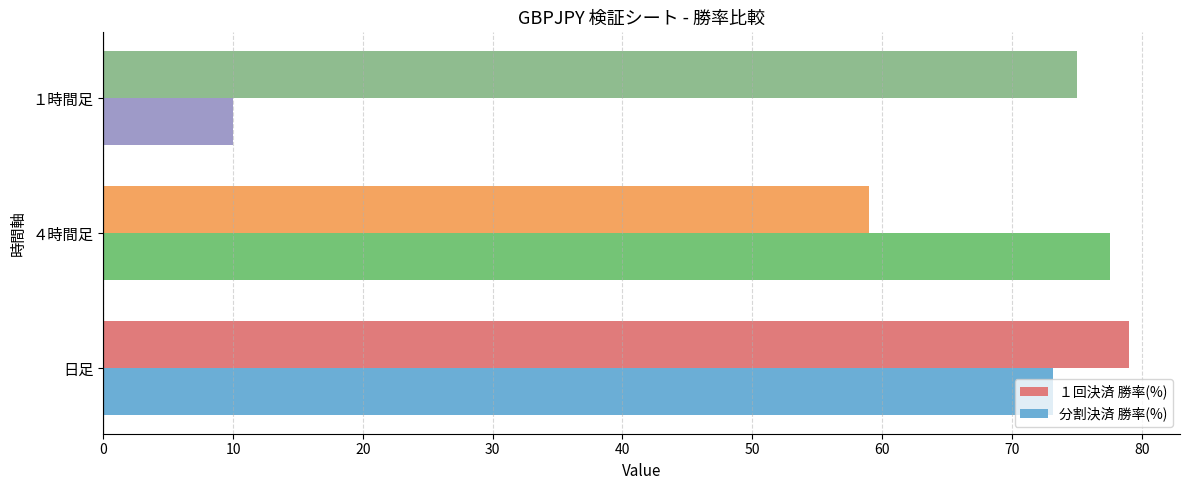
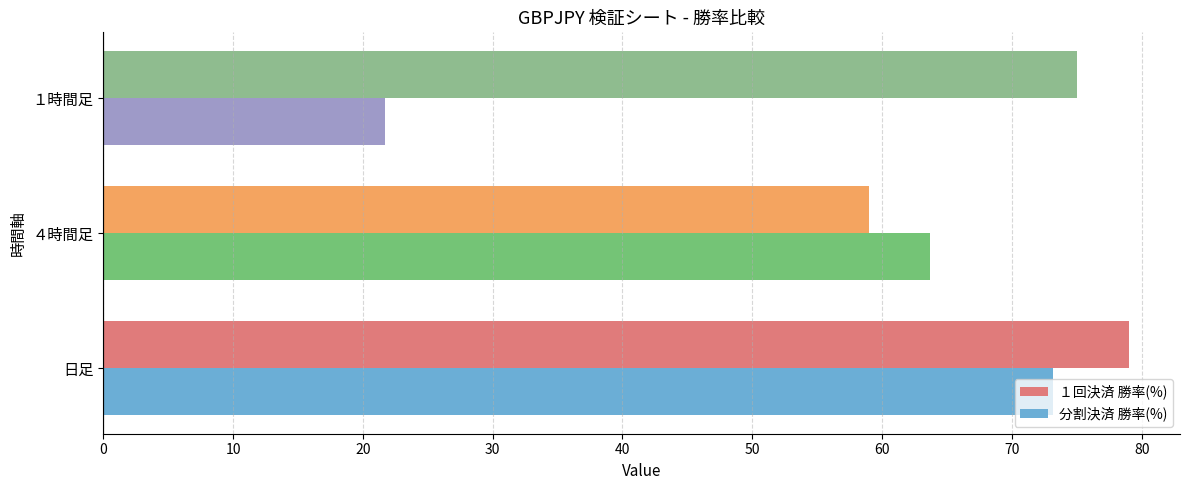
分割決済 勝率(%), １時間足: 10.0 -> 21.7
分割決済 勝率(%), ４時間足: 77.6 -> 63.7
